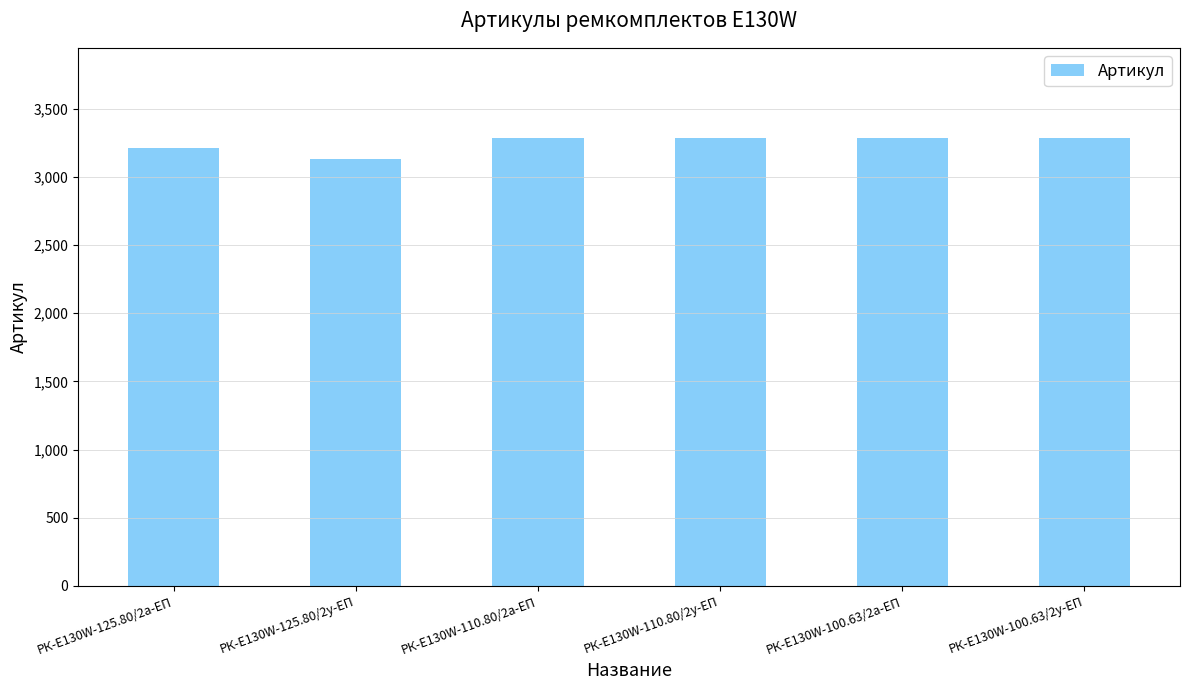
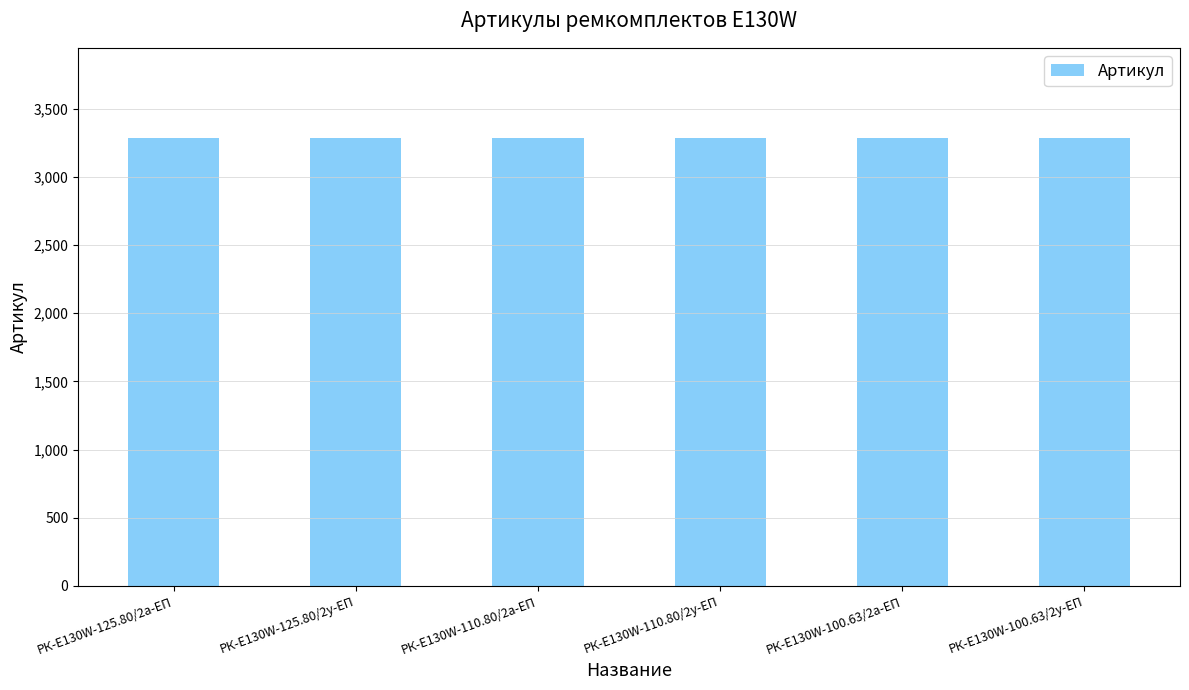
РК-E130W-125.80/2а-ЕП: 3,210 -> 3,280
РК-E130W-125.80/2у-ЕП: 3,130 -> 3,290
